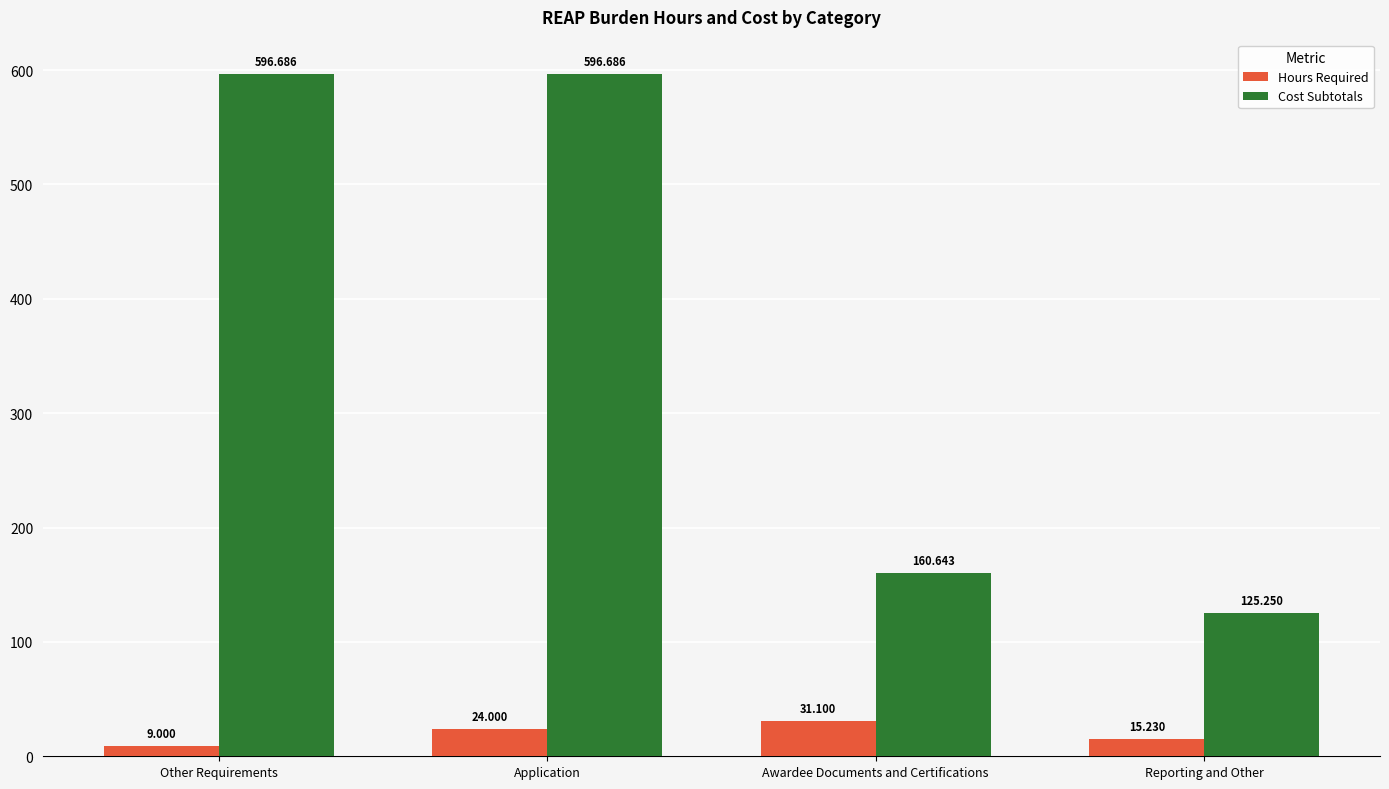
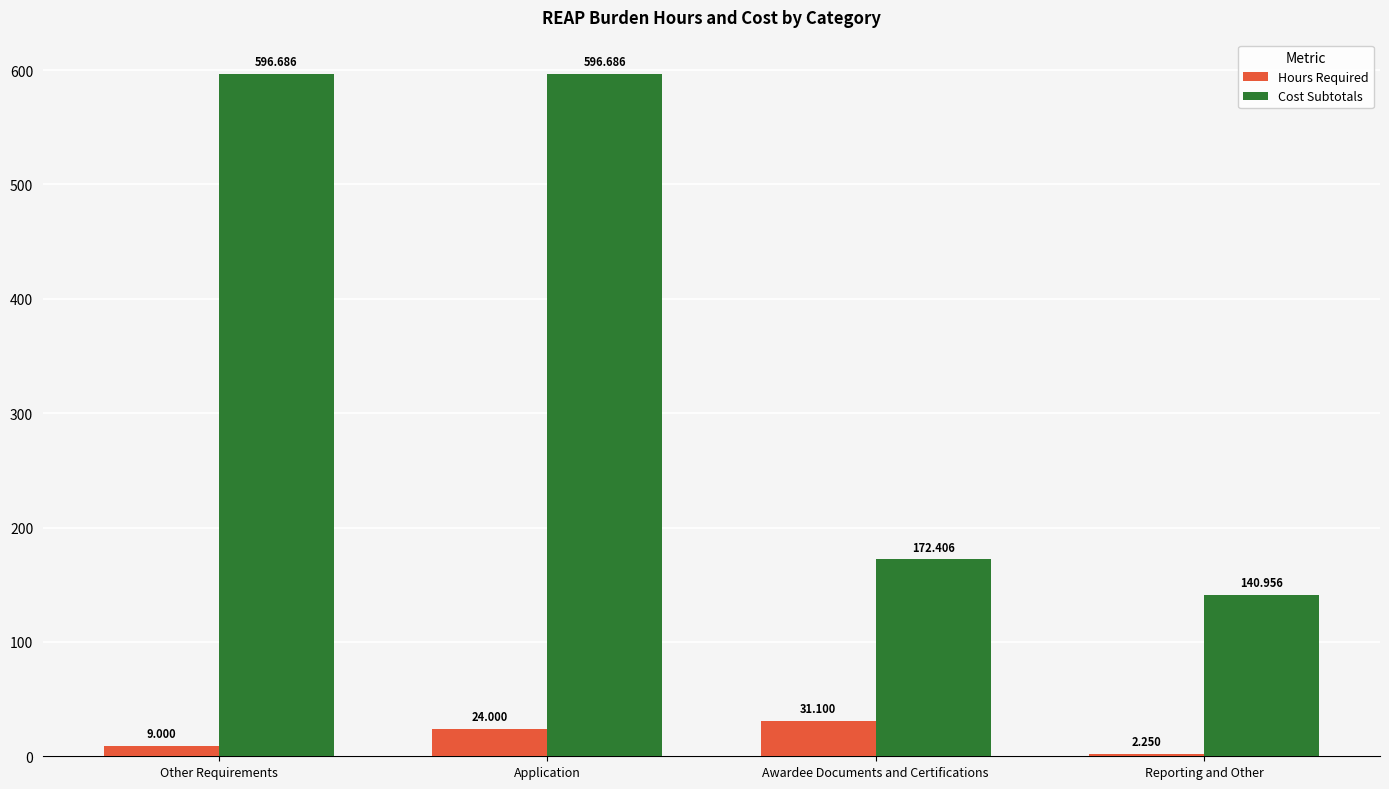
Cost Subtotals, Awardee Documents and Certifications: 160.643 -> 172.406
Hours Required, Reporting and Other: 15.230 -> 2.250
Cost Subtotals, Reporting and Other: 125.250 -> 140.956
